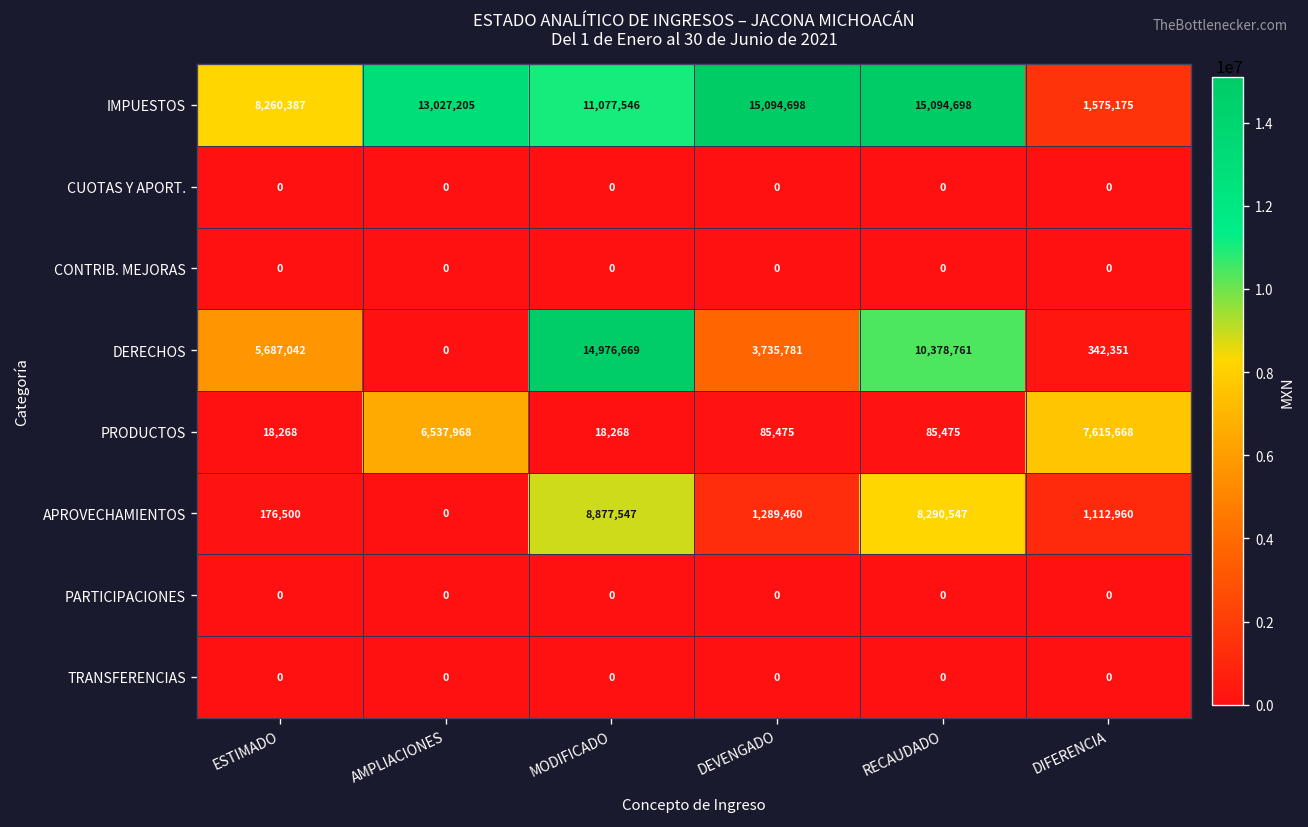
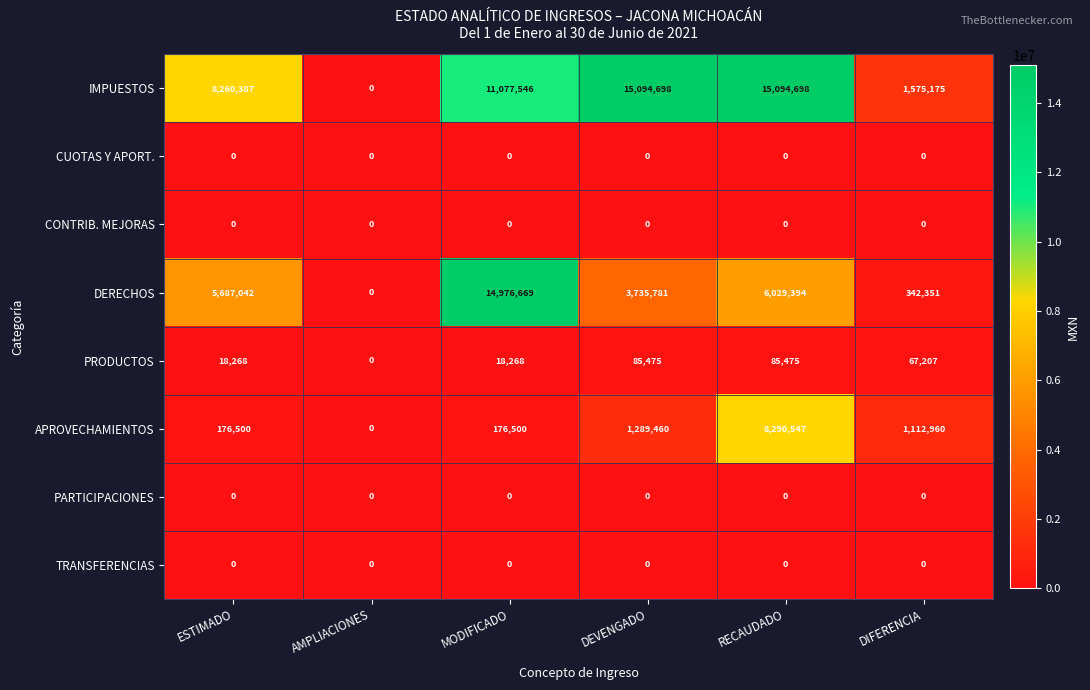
IMPUESTOS, AMPLIACIONES: 13,027,205 -> 0
DERECHOS, RECAUDADO: 10,378,761 -> 6,029,394
PRODUCTOS, AMPLIACIONES: 6,537,968 -> 0
PRODUCTOS, DIFERENCIA: 7,615,668 -> 67,207
APROVECHAMIENTOS, MODIFICADO: 8,877,547 -> 176,500
